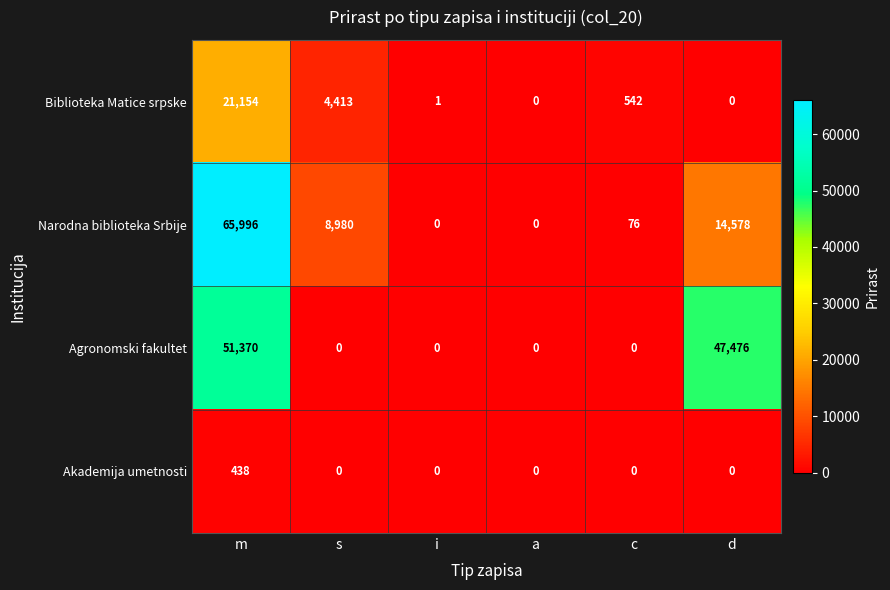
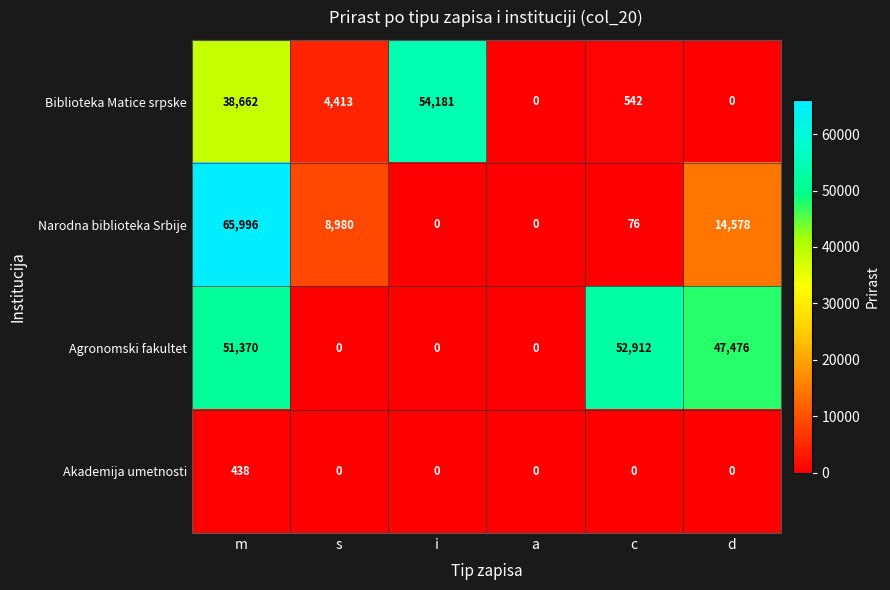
Biblioteka Matice srpske, m: 21,154 -> 38,662
Biblioteka Matice srpske, i: 1 -> 54,181
Agronomski fakultet, c: 0 -> 52,912
